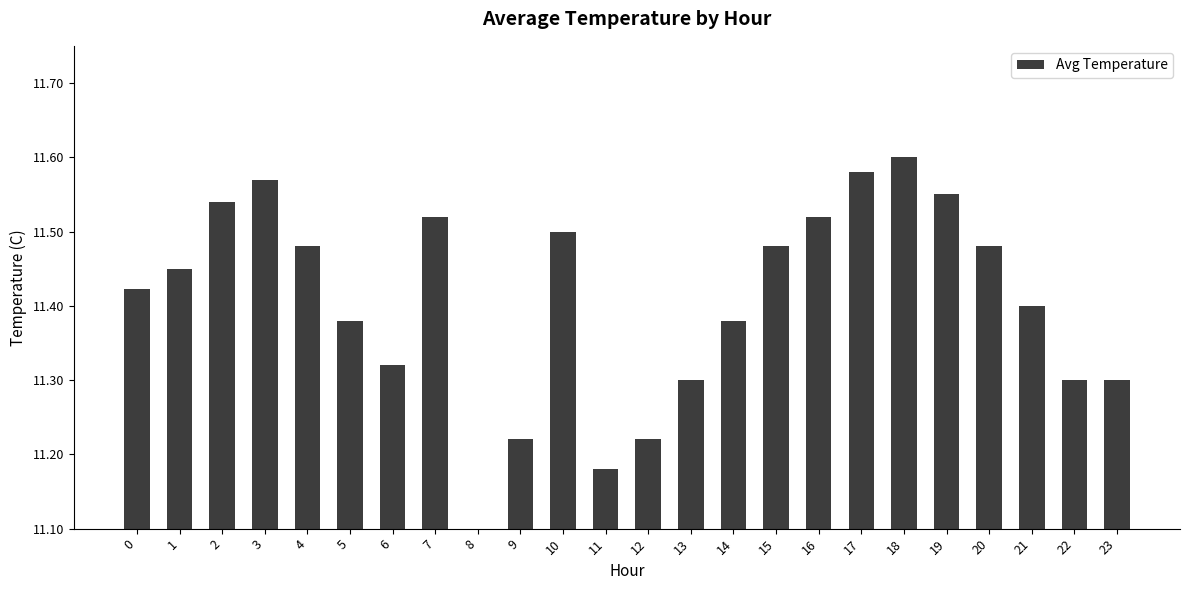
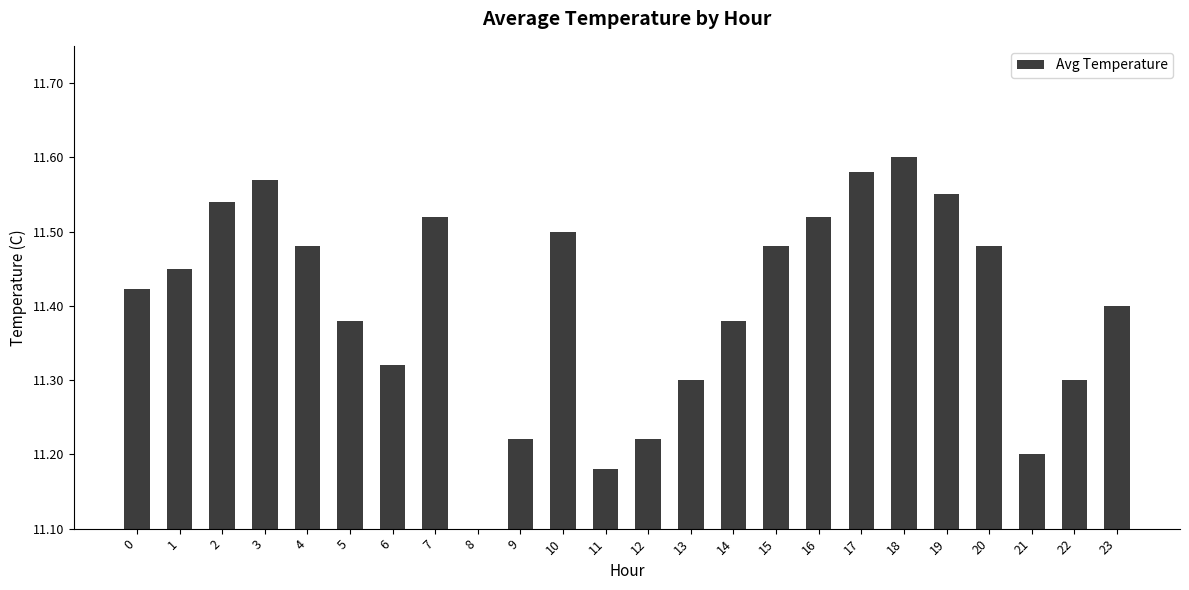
21: 11.4 -> 11.2
23: 11.3 -> 11.4
